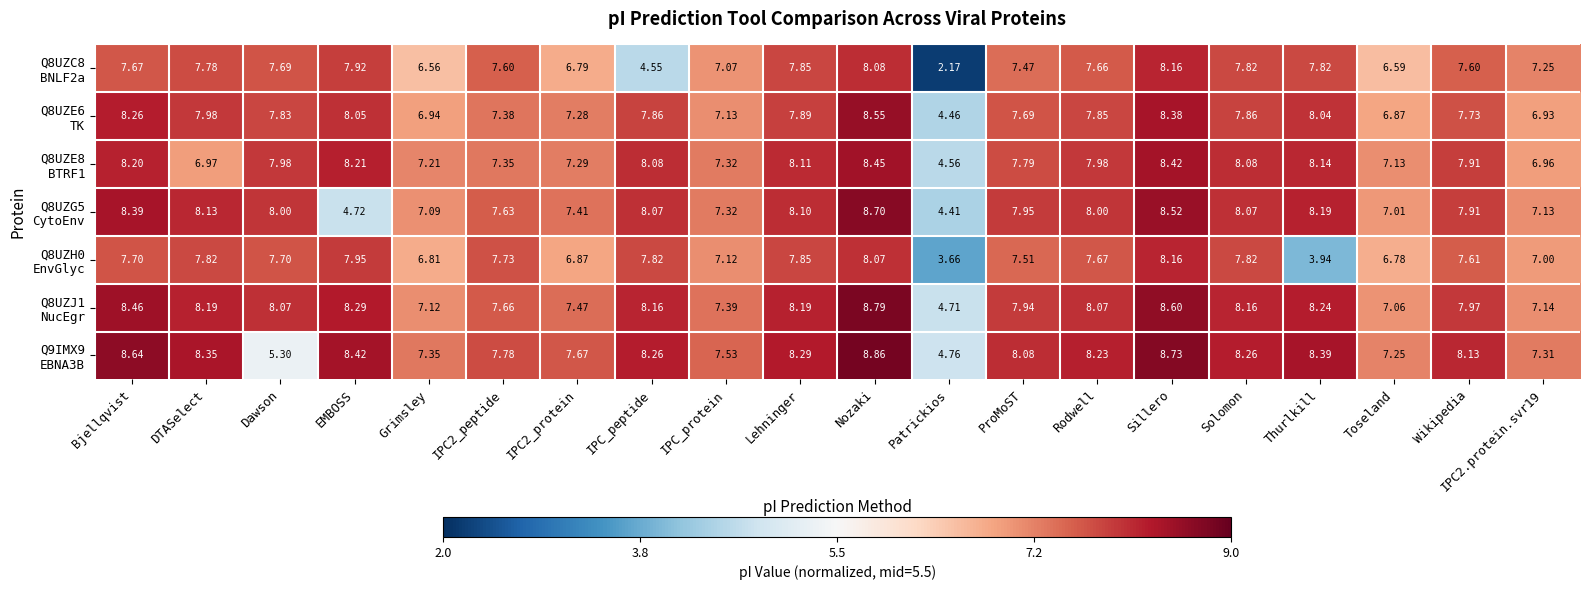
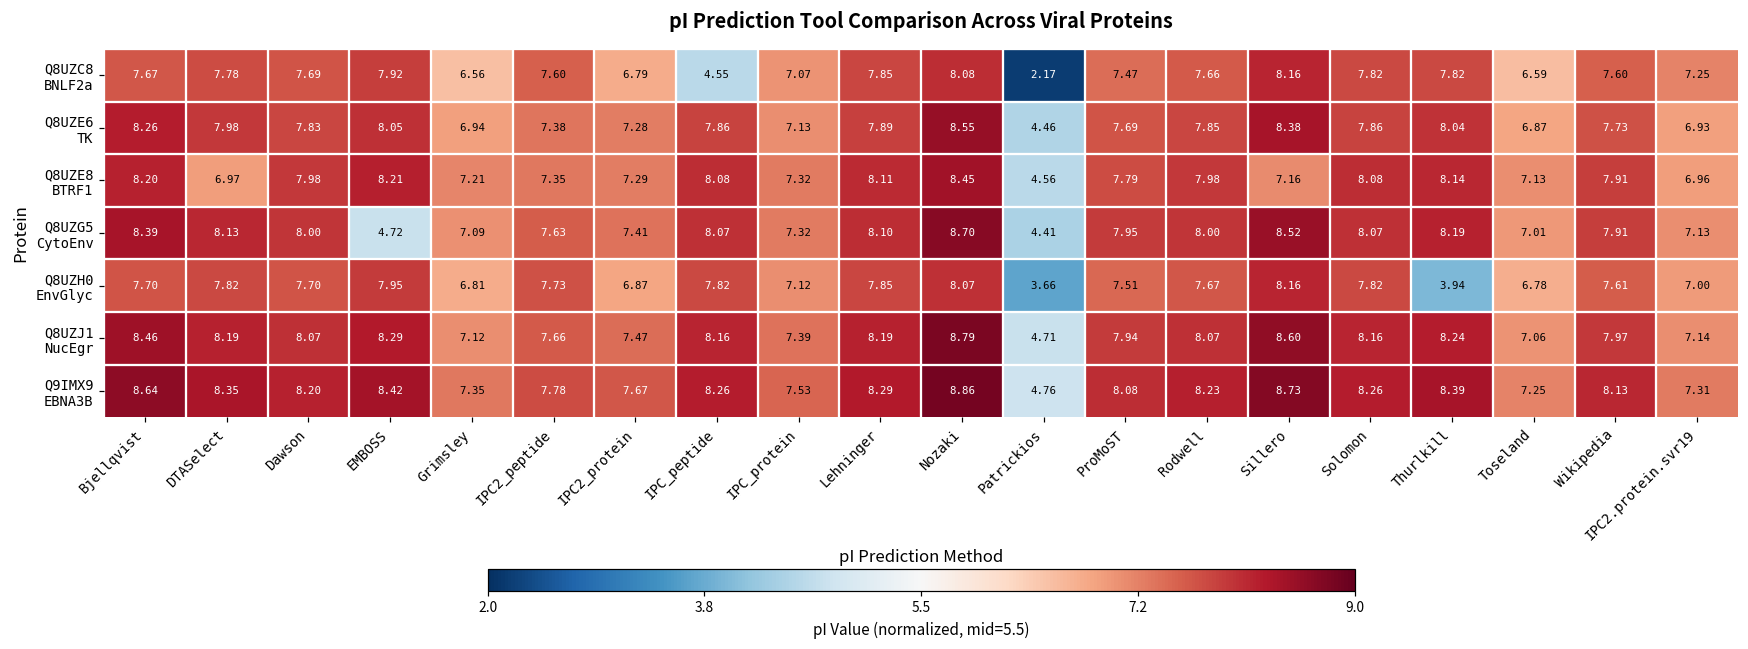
Q8UZE8 BTRF1, Sillero: 8.42 -> 7.16
Q9IMX9 EBNA3B, Dawson: 5.30 -> 8.20
